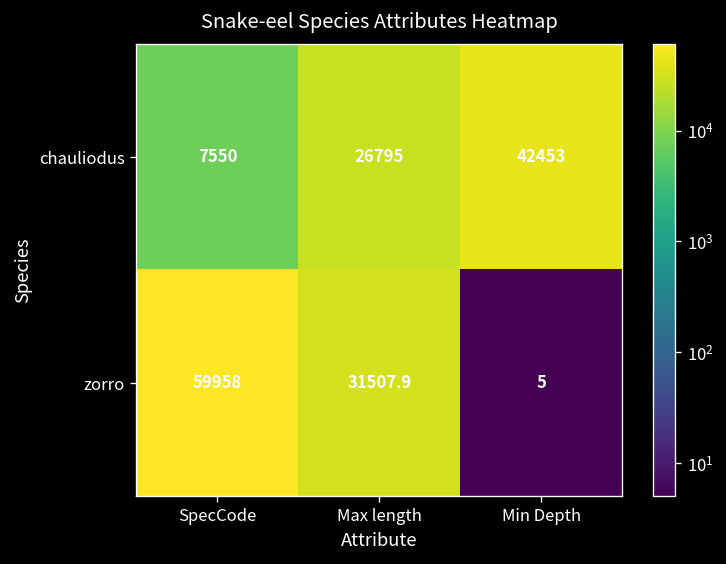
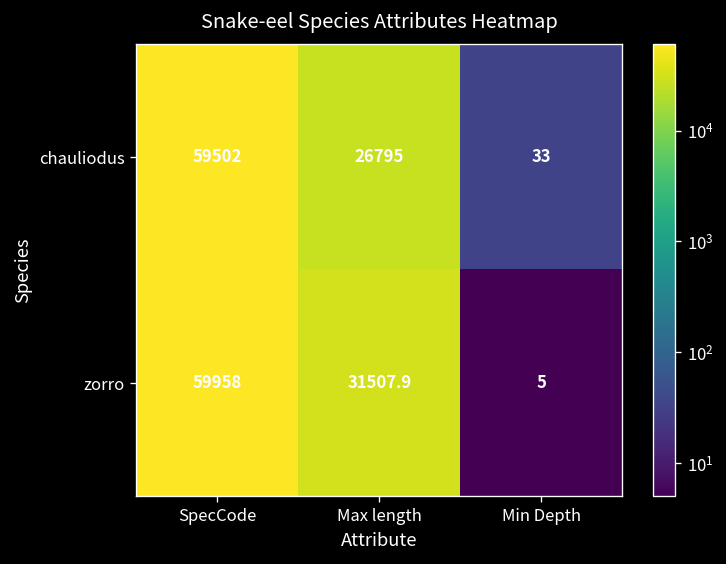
chauliodus, SpecCode: 7550 -> 59502
chauliodus, Min Depth: 42453 -> 33
